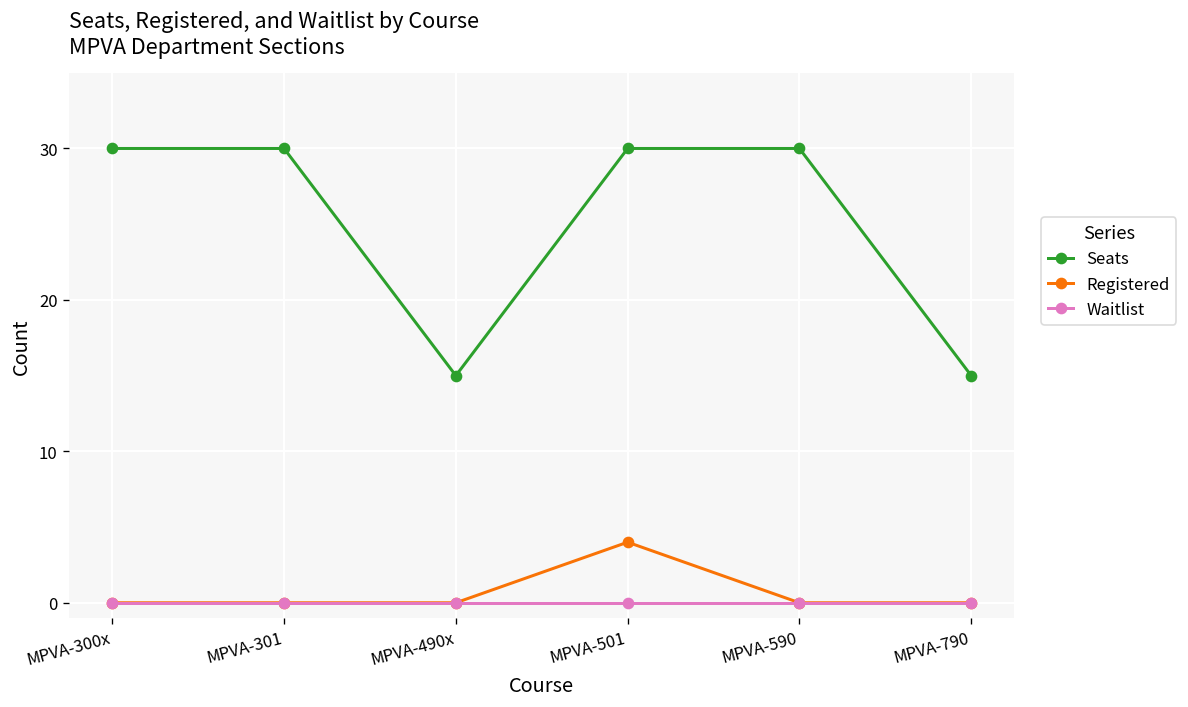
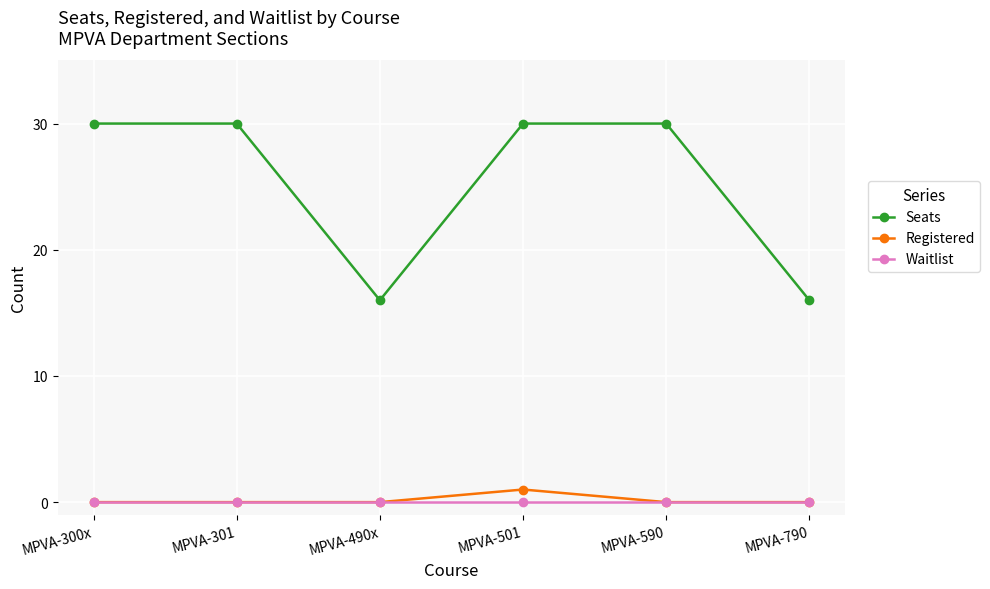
Seats, MPVA-490x: 15 -> 16
Registered, MPVA-501: 4 -> 1
Seats, MPVA-790: 15 -> 16
